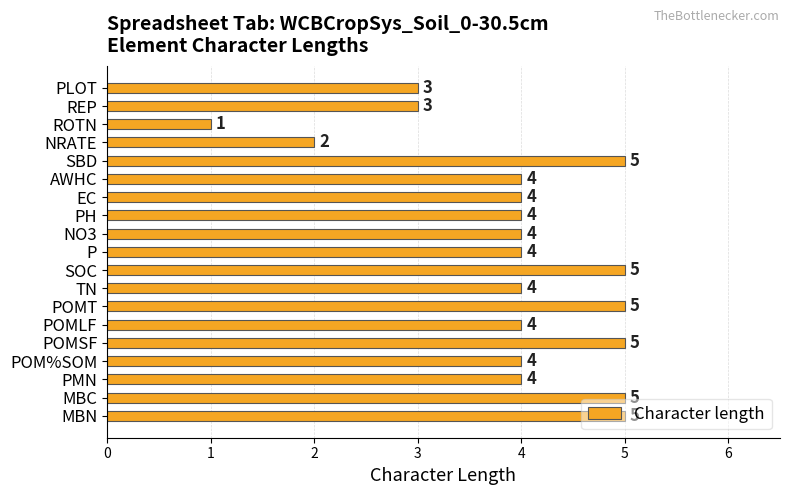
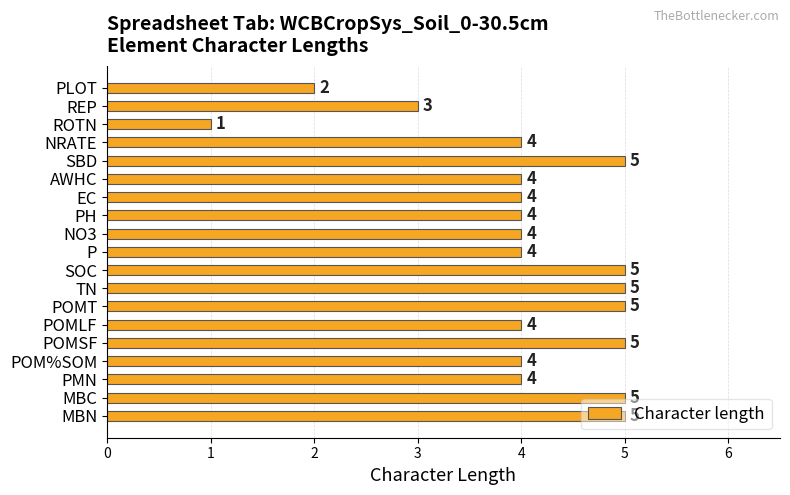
PLOT: 3 -> 2
NRATE: 2 -> 4
TN: 4 -> 5
